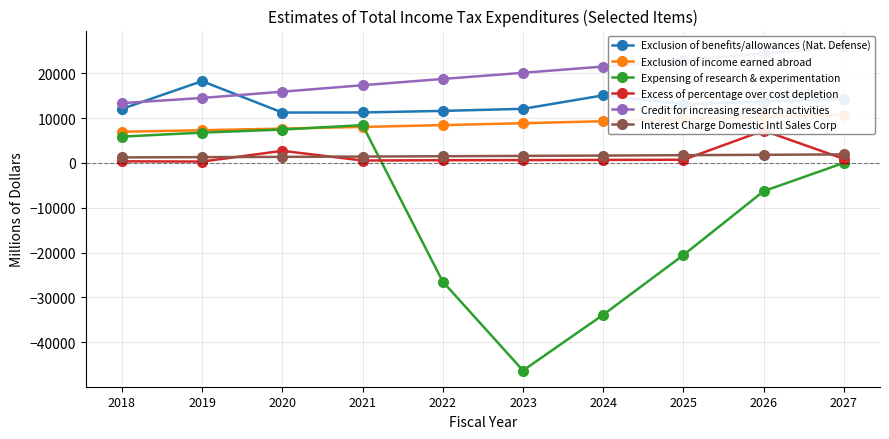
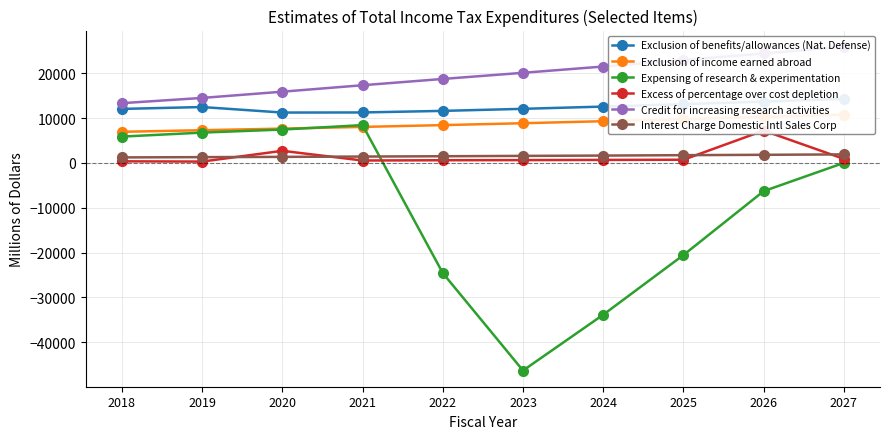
Exclusion of benefits/allowances (Nat. Defense), 2019: 18000 -> 12000
Expensing of research & experimentation, 2022: -26000 -> -25000
Exclusion of benefits/allowances (Nat. Defense), 2024: 15000 -> 13000
